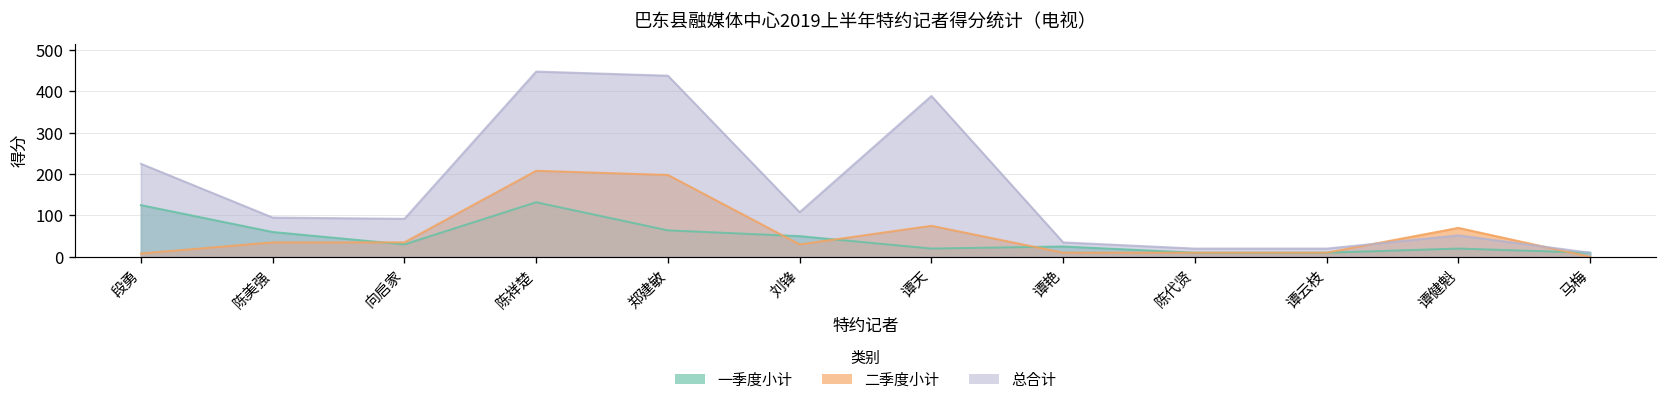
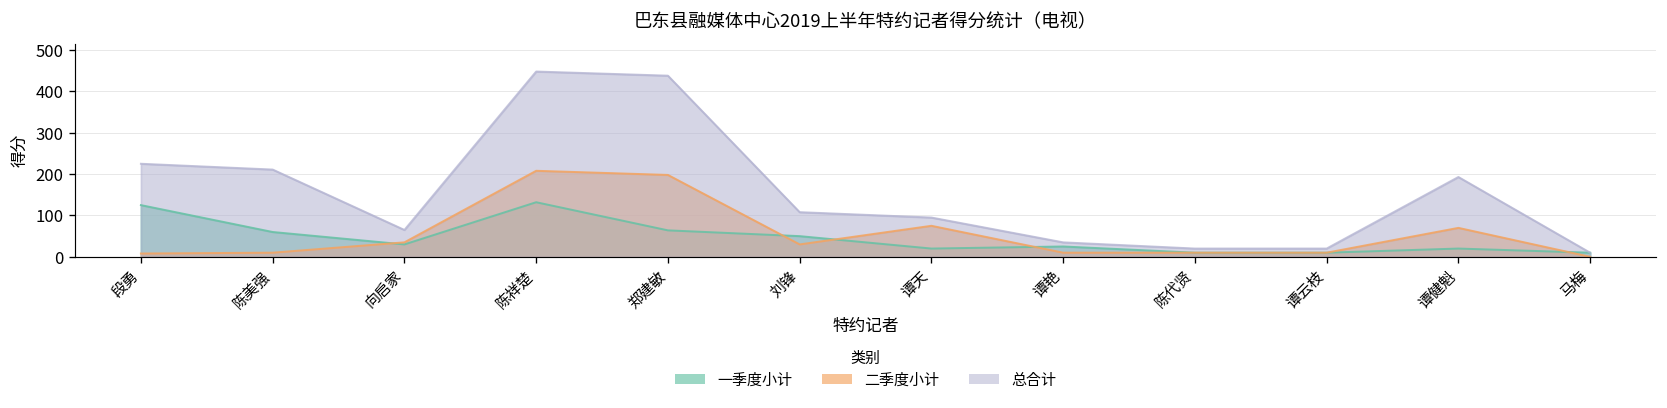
二季度小计, 陈美强: 40 -> 10
总合计, 陈美强: 100 -> 210
总合计, 向启家: 90 -> 70
总合计, 谭天: 390 -> 100
总合计, 谭健魁: 50 -> 190
